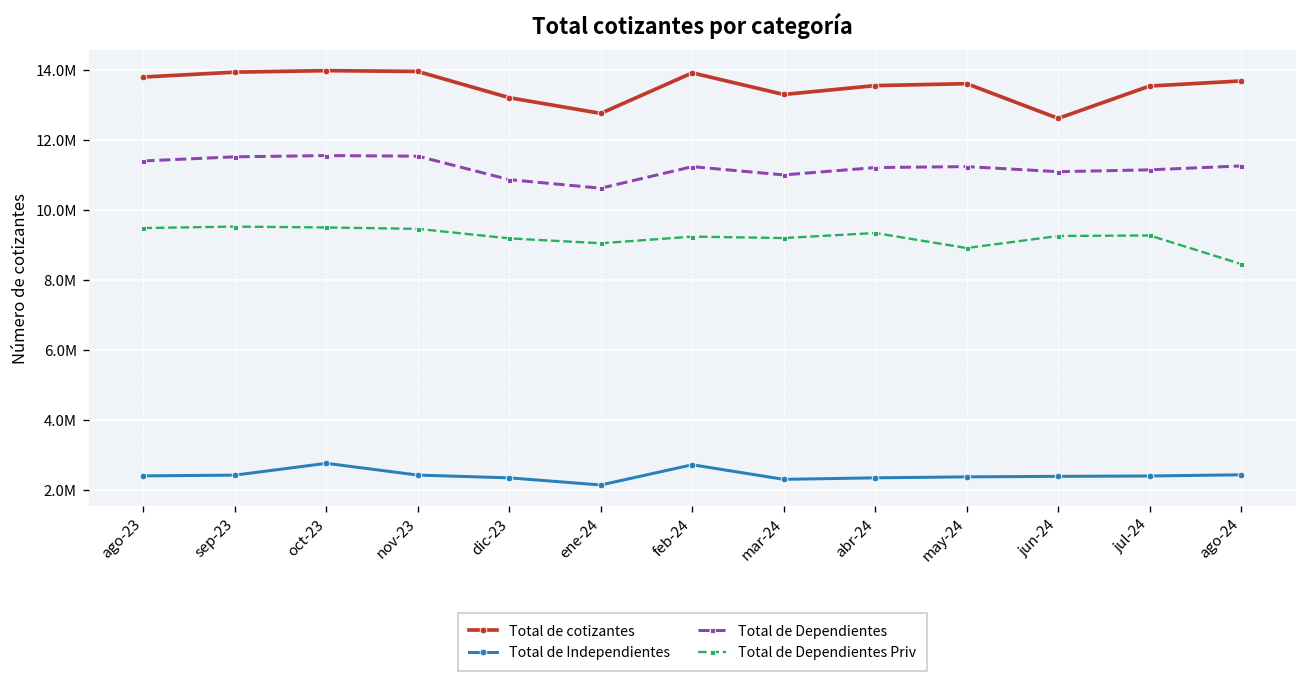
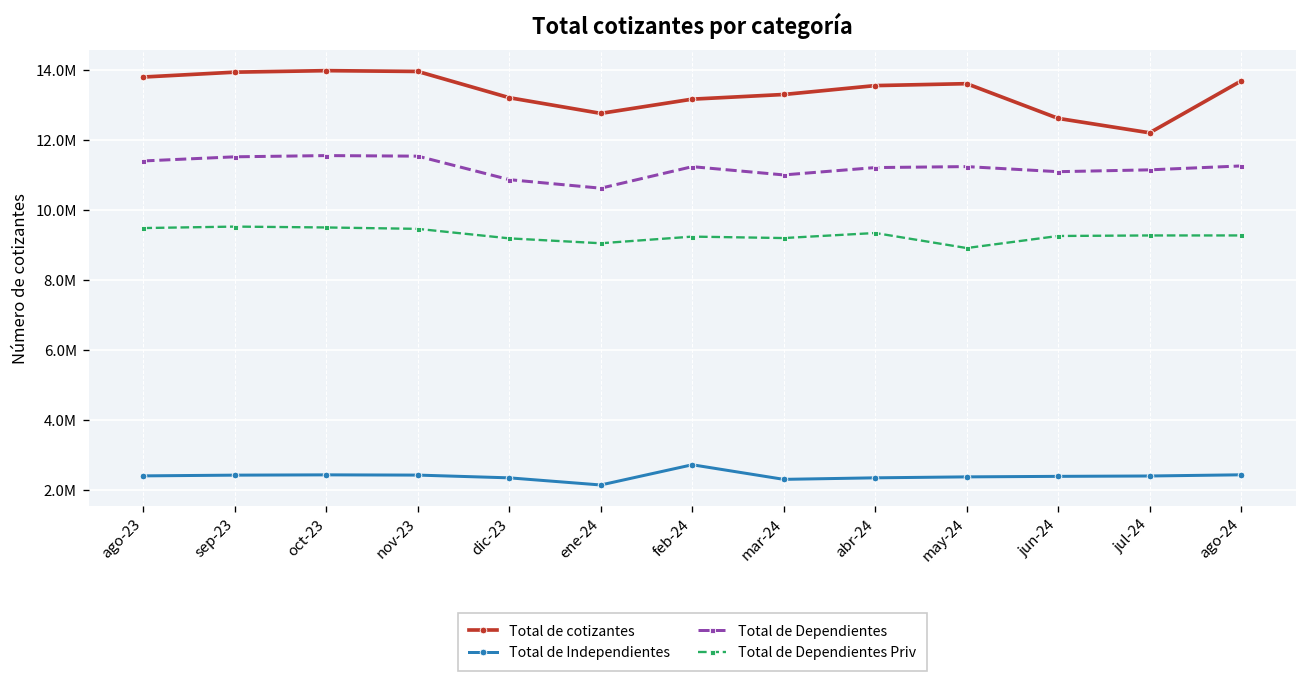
Total de Independientes, oct-23: 2800000 -> 2400000
Total de cotizantes, feb-24: 13900000 -> 13200000
Total de cotizantes, jul-24: 13500000 -> 12200000
Total de Dependientes Priv, ago-24: 8400000 -> 9300000
